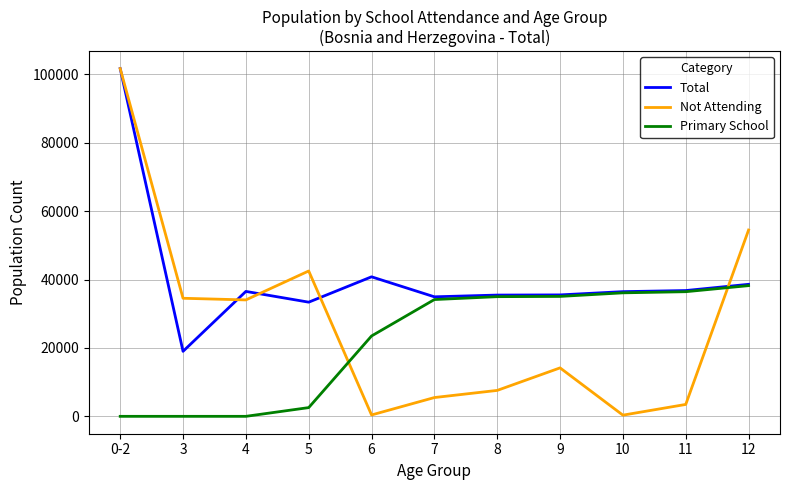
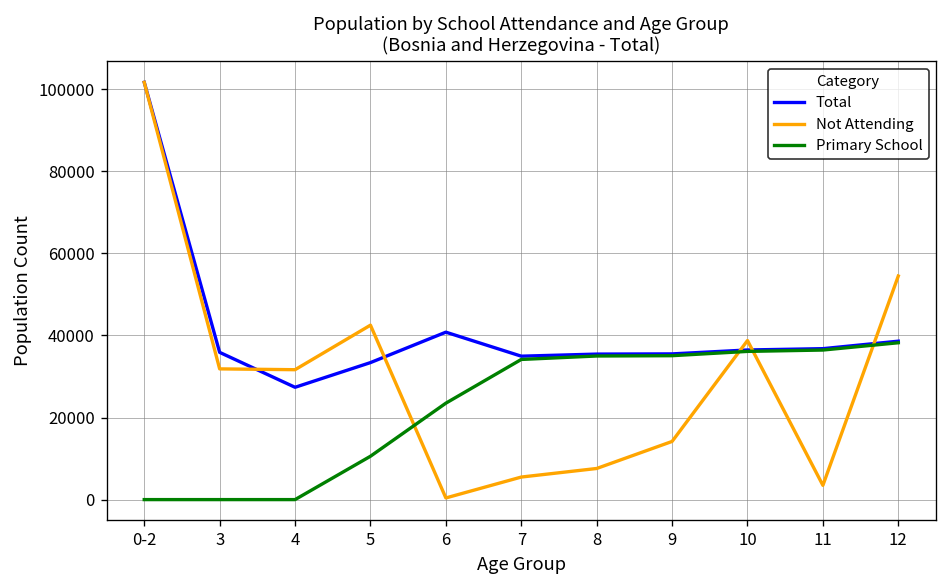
Total, 3: 19000 -> 36000
Not Attending, 3: 35000 -> 32000
Total, 4: 37000 -> 27000
Not Attending, 4: 34000 -> 32000
Primary School, 5: 3000 -> 11000
Not Attending, 10: 0 -> 39000
